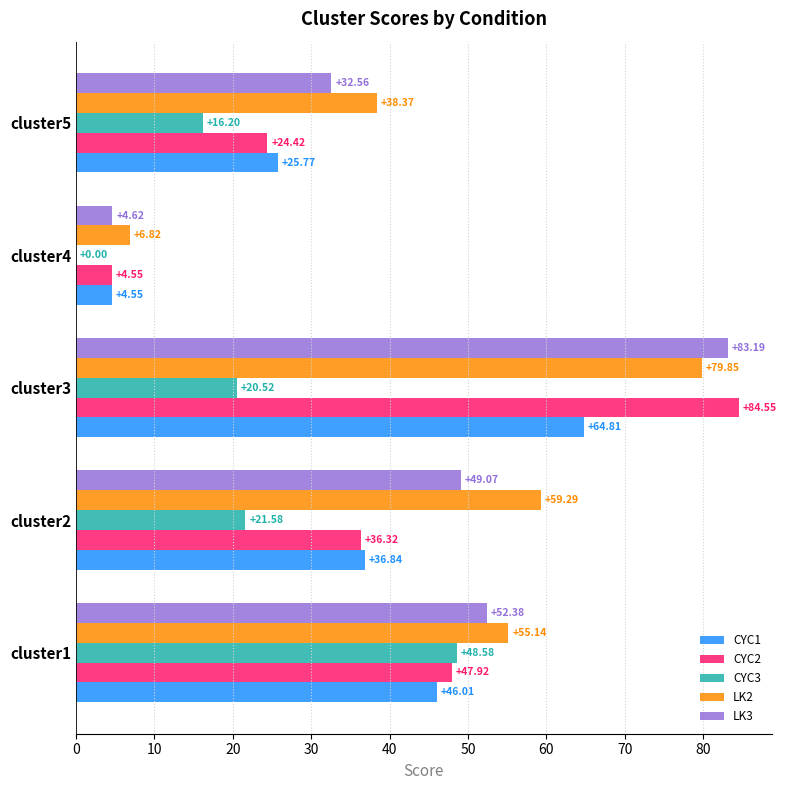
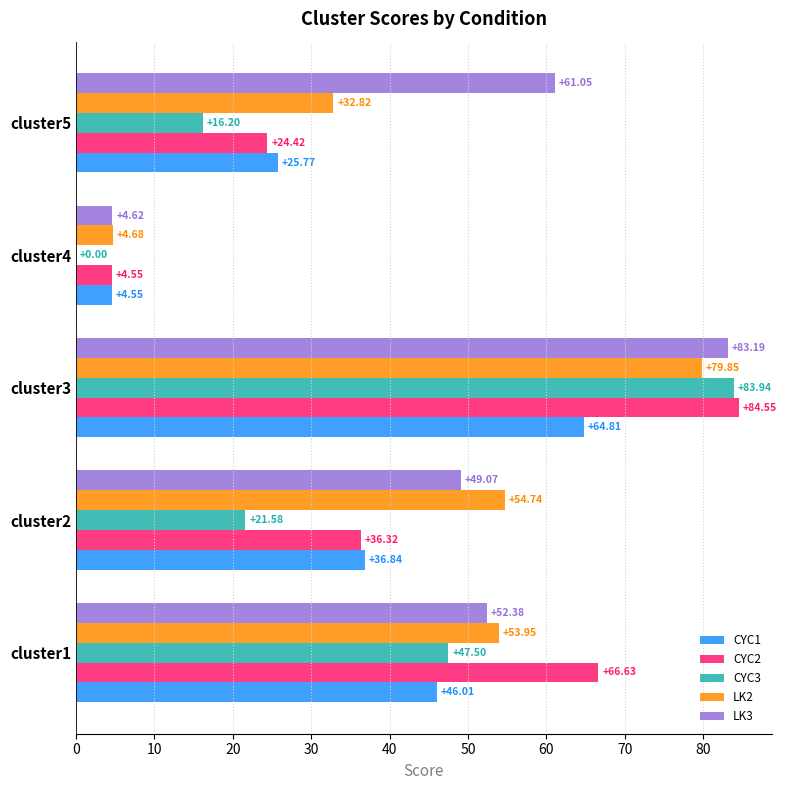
LK3, cluster5: +32.56 -> +61.05
LK2, cluster5: +38.37 -> +32.82
LK2, cluster4: +6.82 -> +4.68
CYC3, cluster3: +20.52 -> +83.94
LK2, cluster2: +59.29 -> +54.74
LK2, cluster1: +55.14 -> +53.95
CYC3, cluster1: +48.58 -> +47.50
CYC2, cluster1: +47.92 -> +66.63
